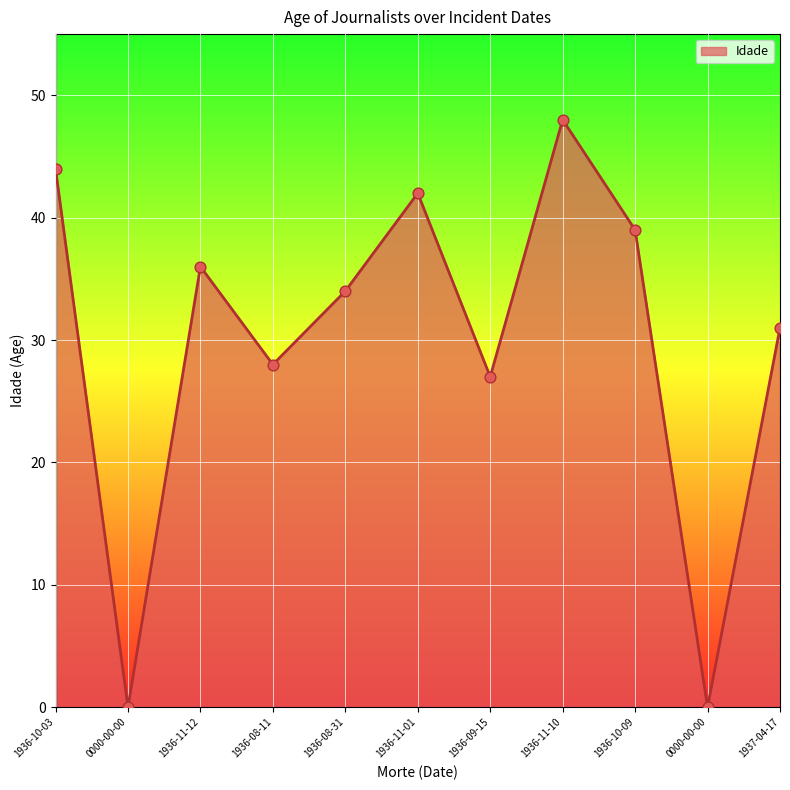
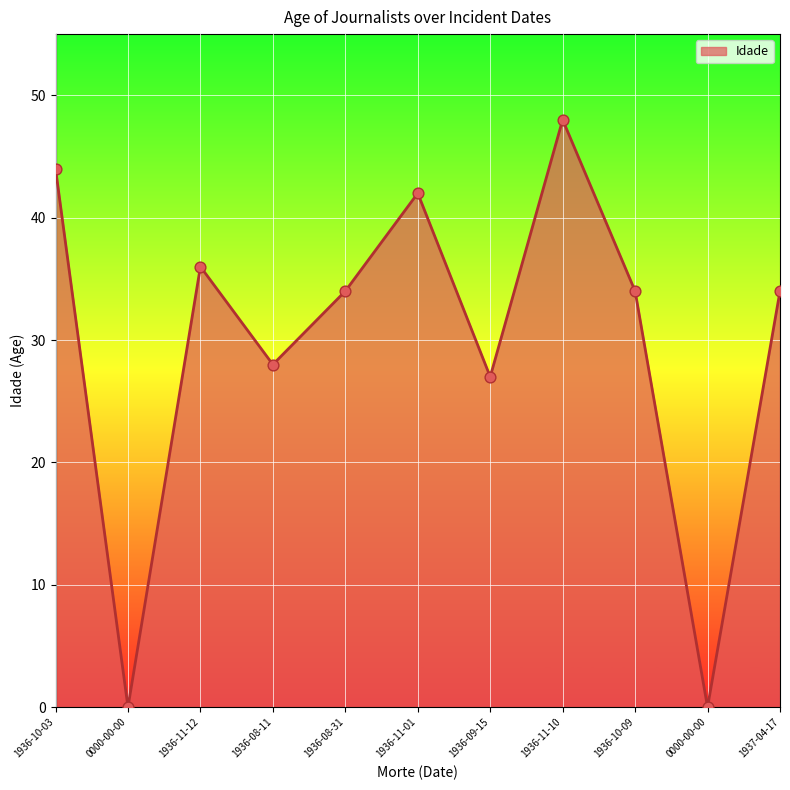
1936-10-09: 39 -> 34
1937-04-17: 31 -> 34
